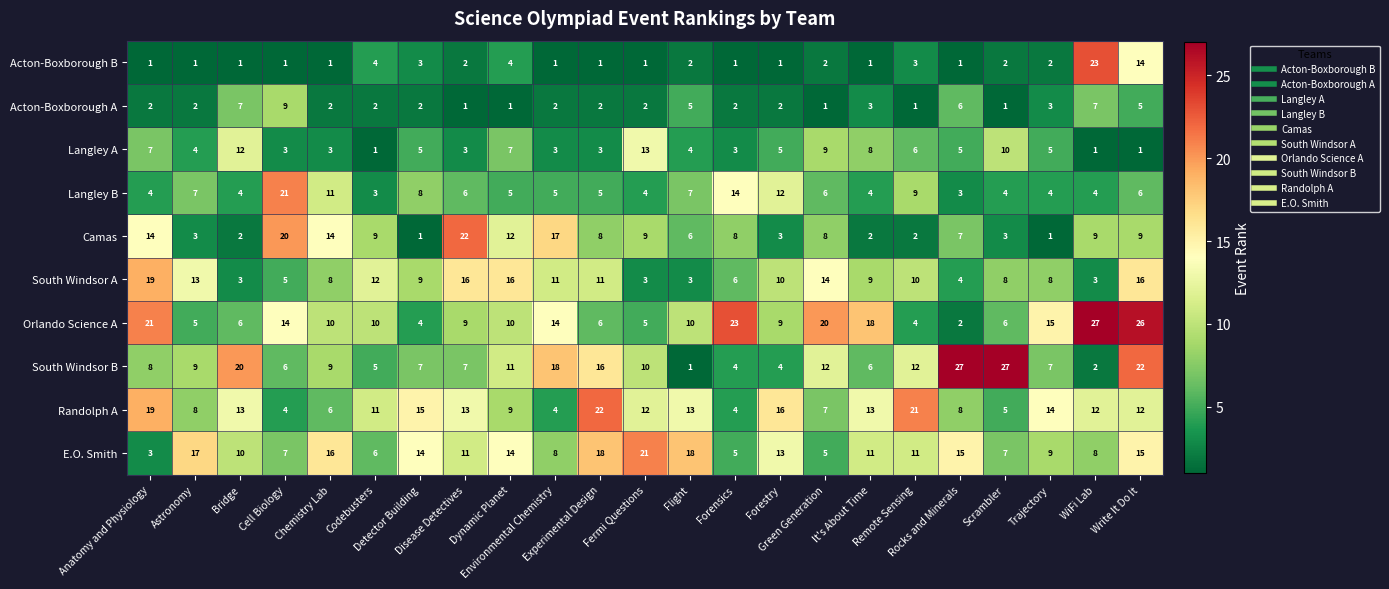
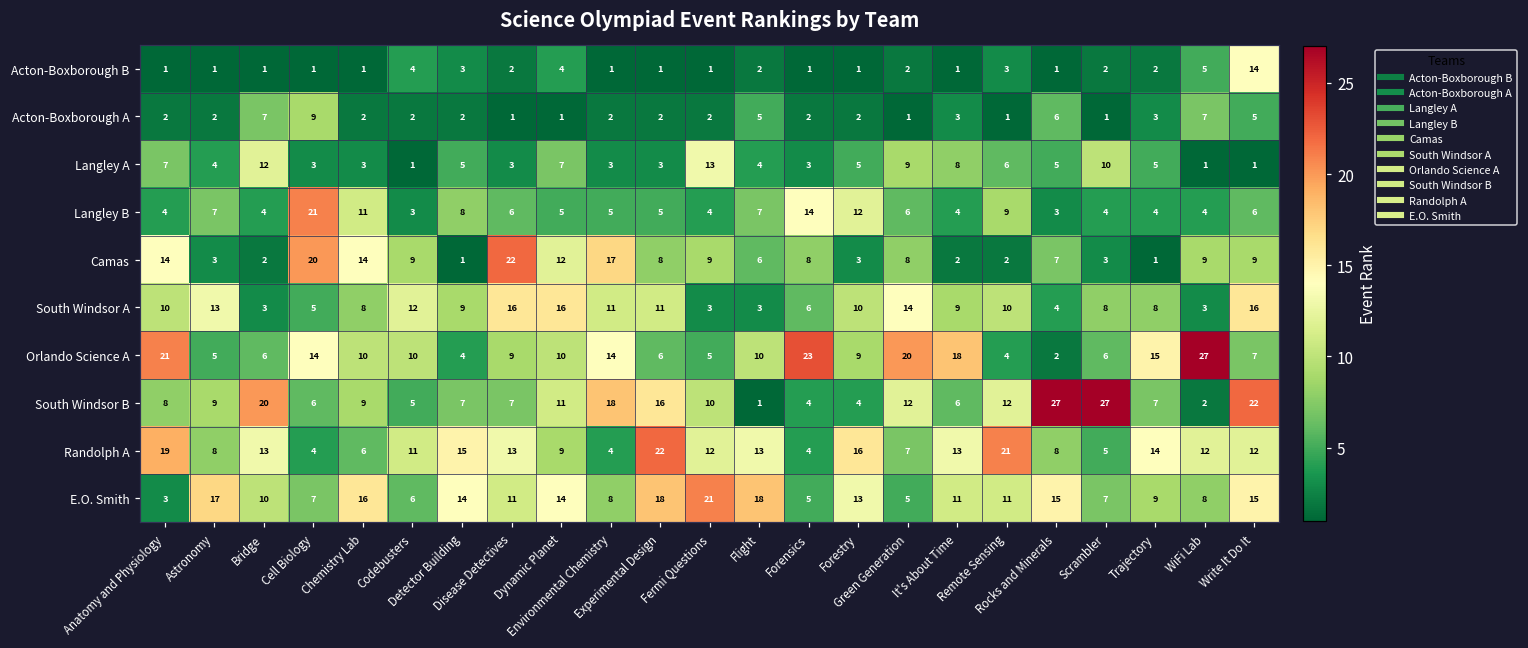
Acton-Boxborough B, WiFi Lab: 23 -> 5
South Windsor A, Anatomy and Physiology: 19 -> 10
Orlando Science A, Write It Do It: 26 -> 7
